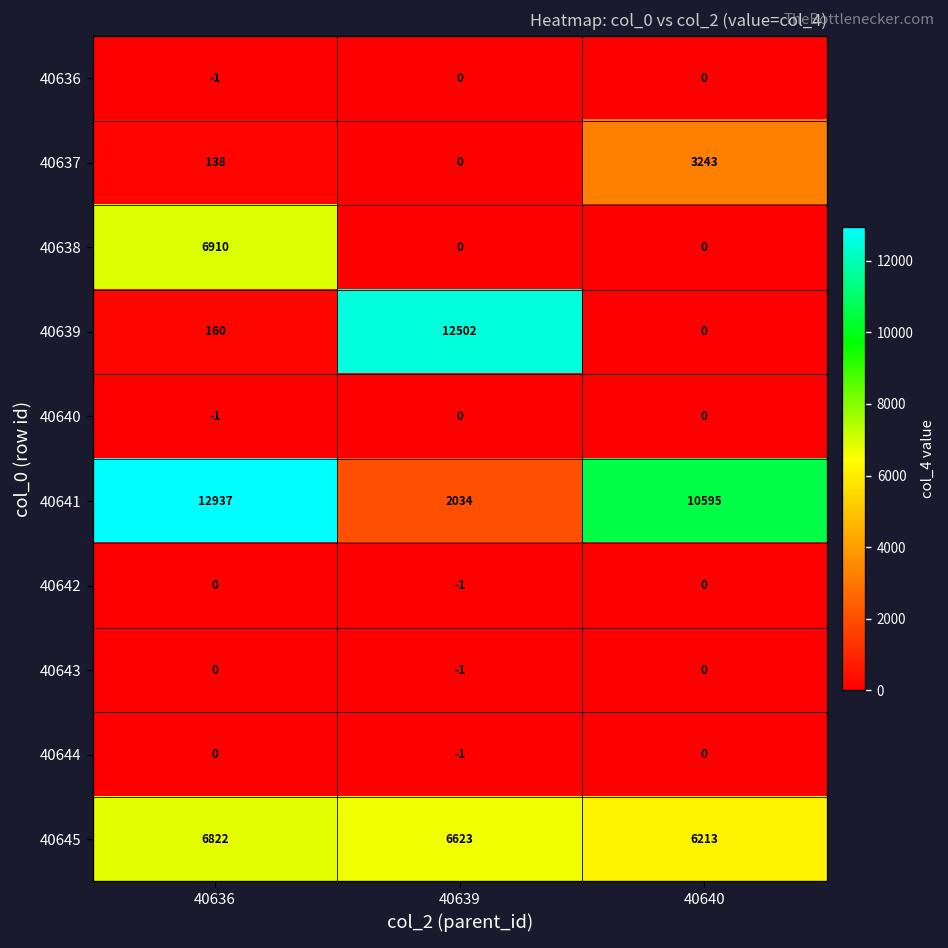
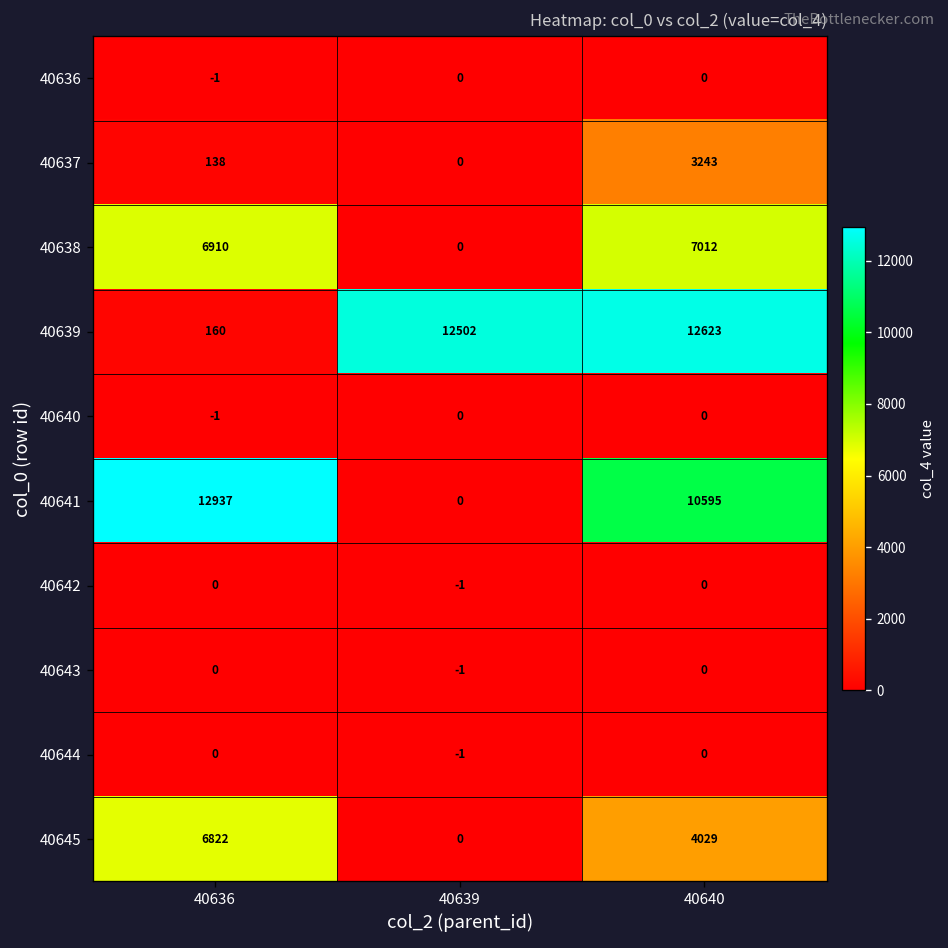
40638, 40640: 0 -> 7012
40639, 40640: 0 -> 12623
40641, 40639: 2034 -> 0
40645, 40639: 6623 -> 0
40645, 40640: 6213 -> 4029
